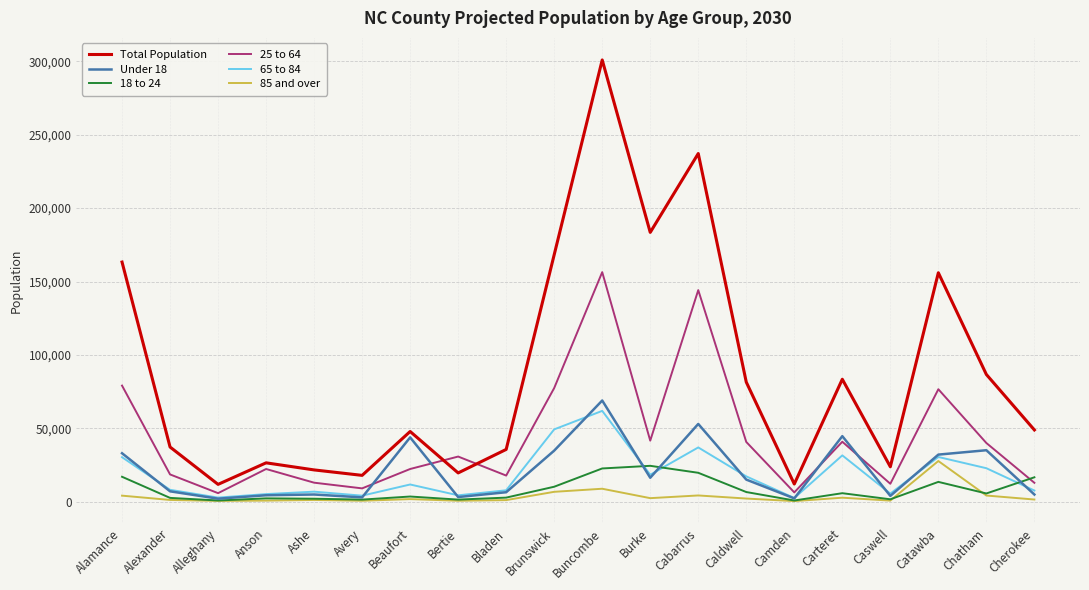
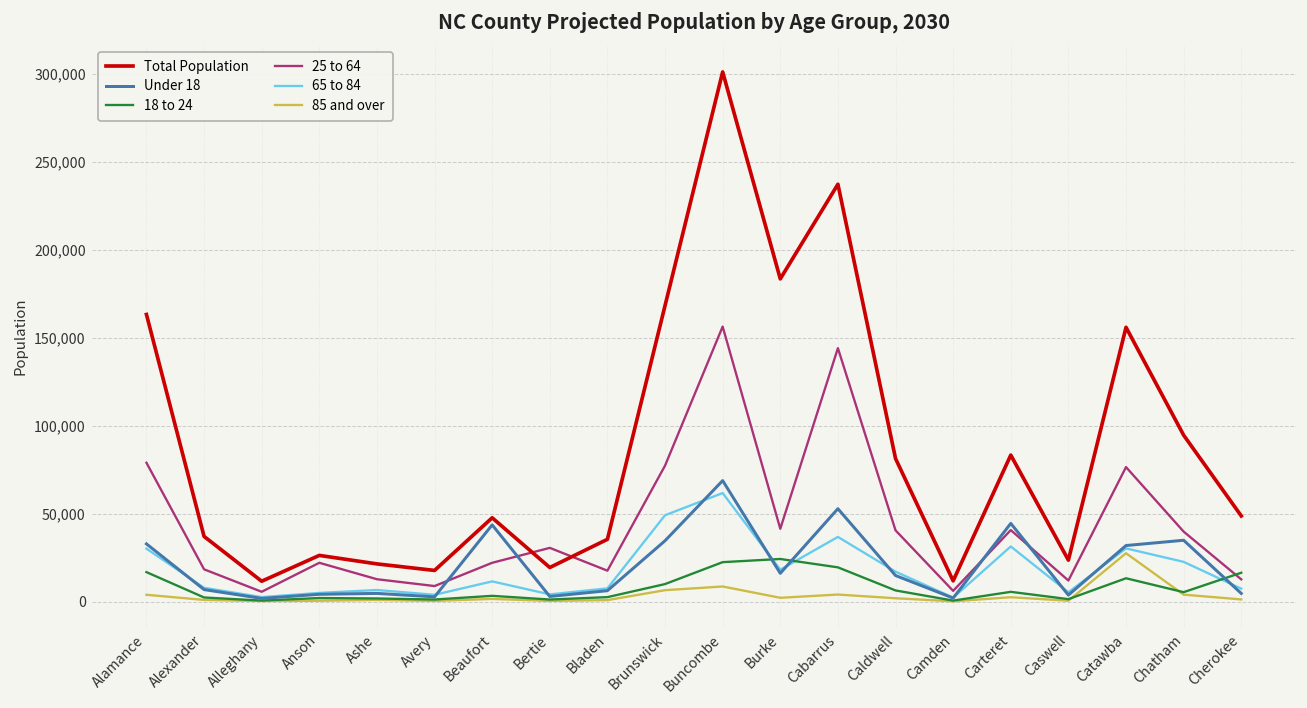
Total Population, Chatham: 87,000 -> 95,000
